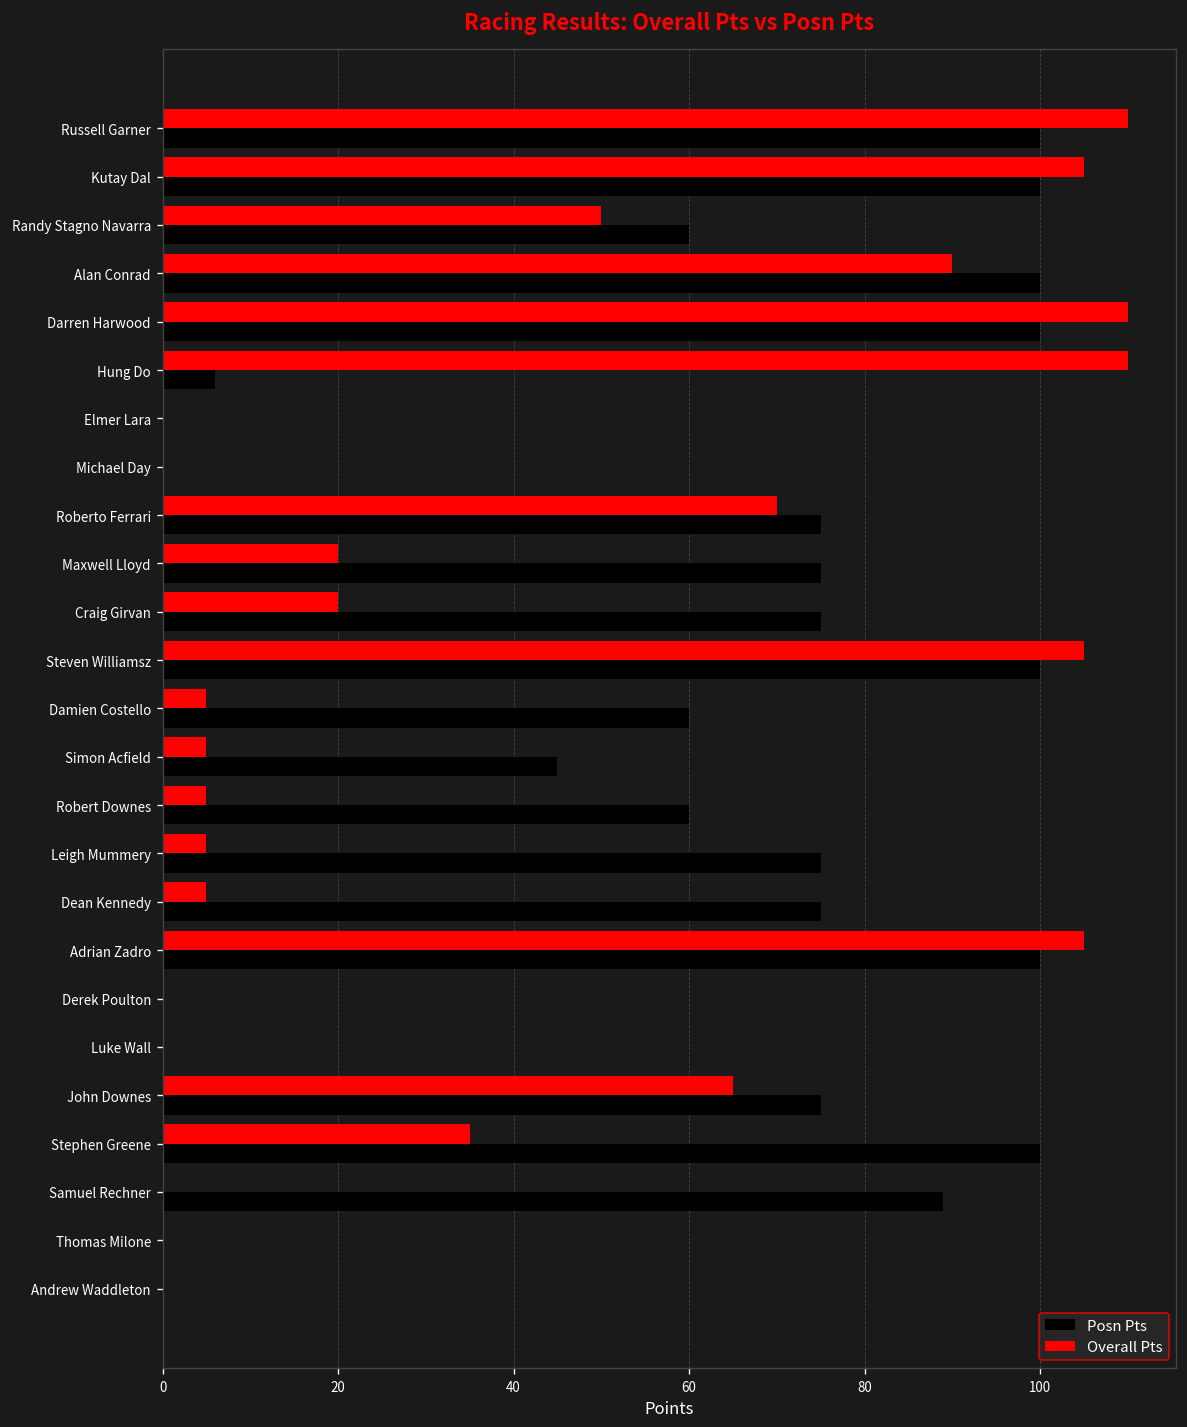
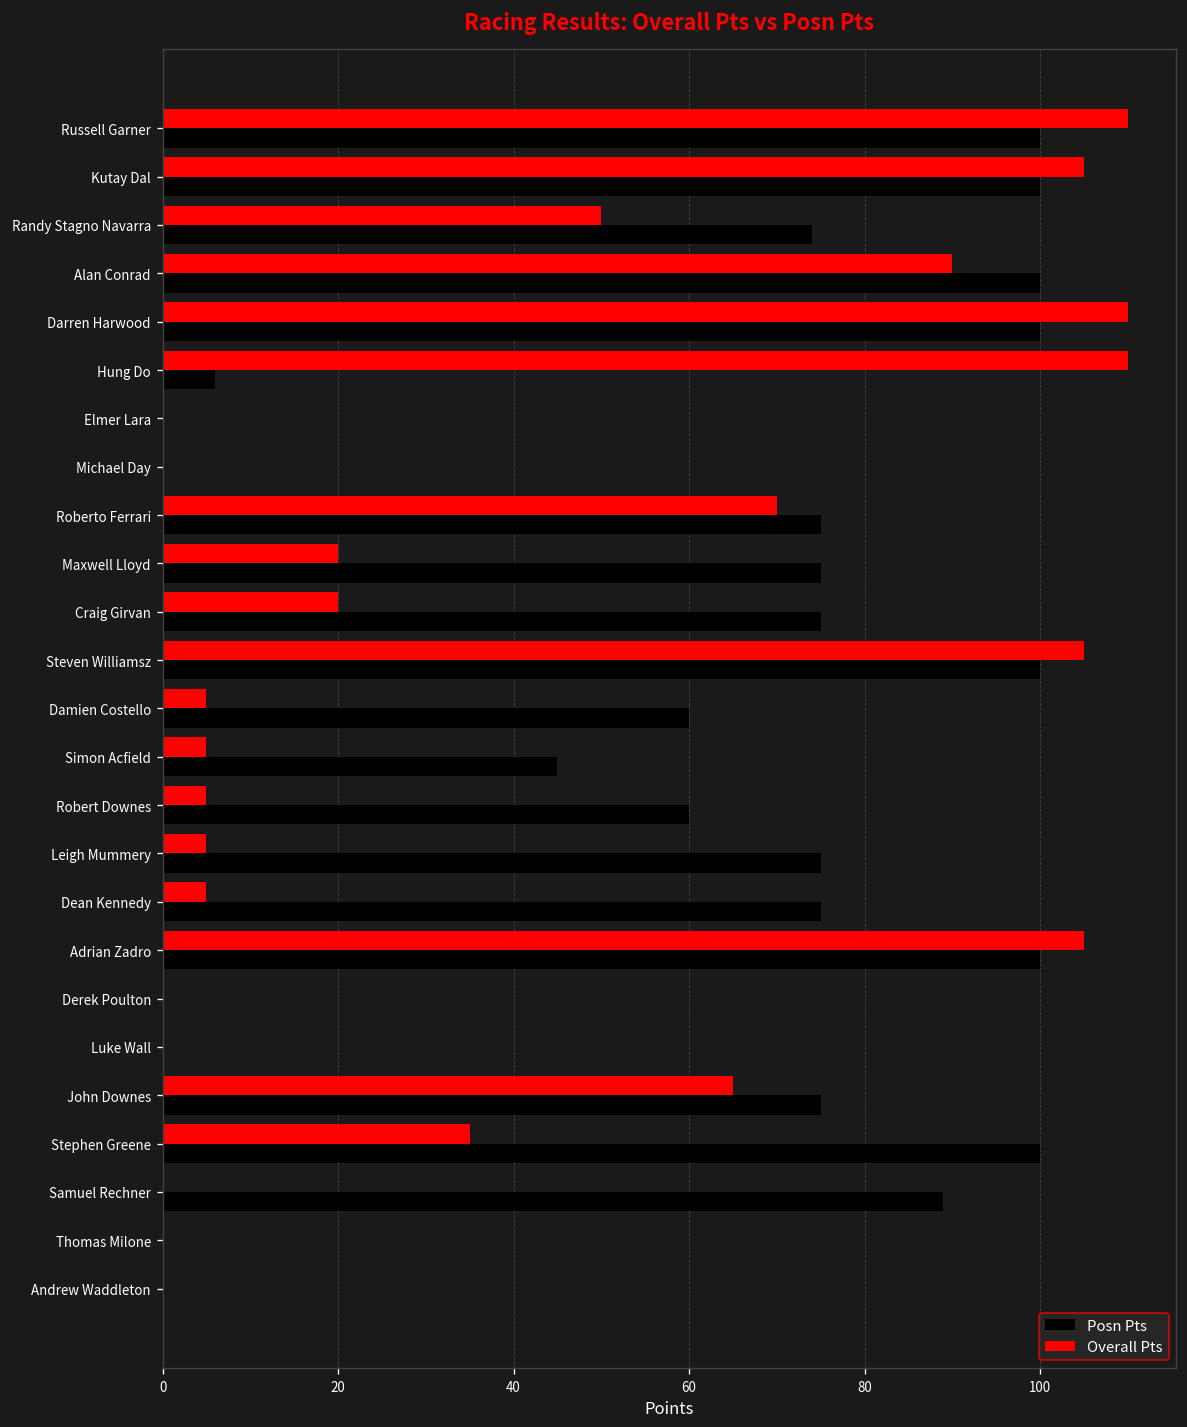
Posn Pts, Randy Stagno Navarra: 60 -> 74
